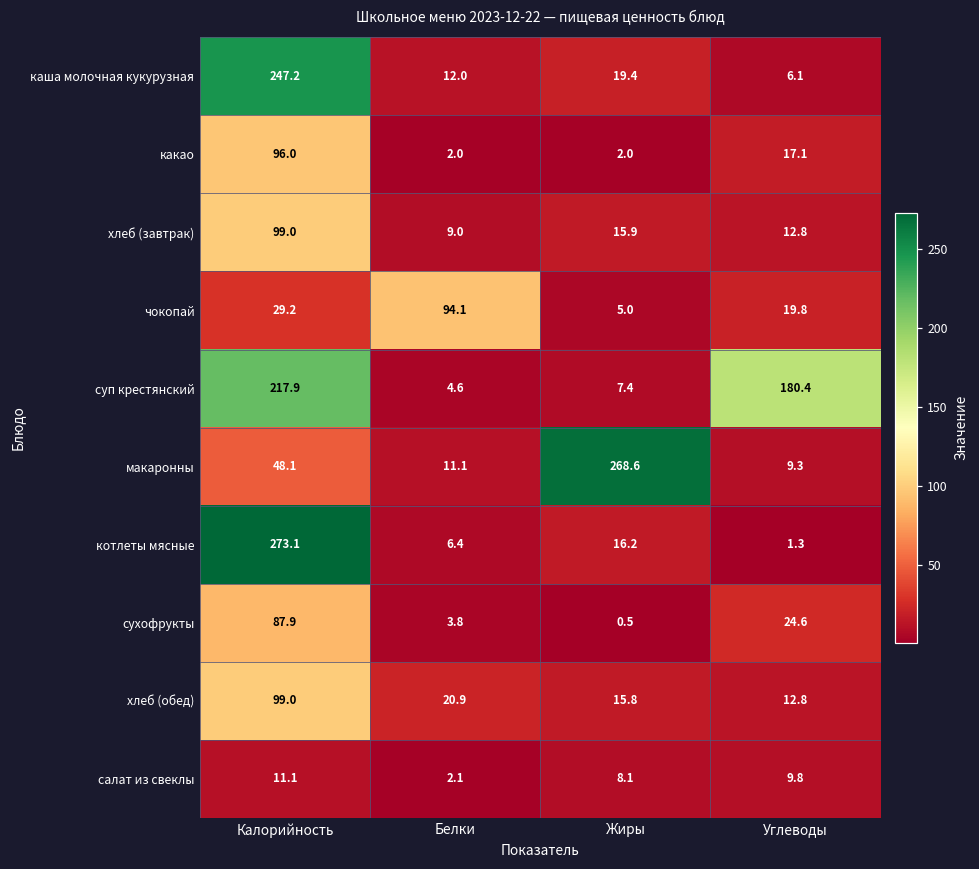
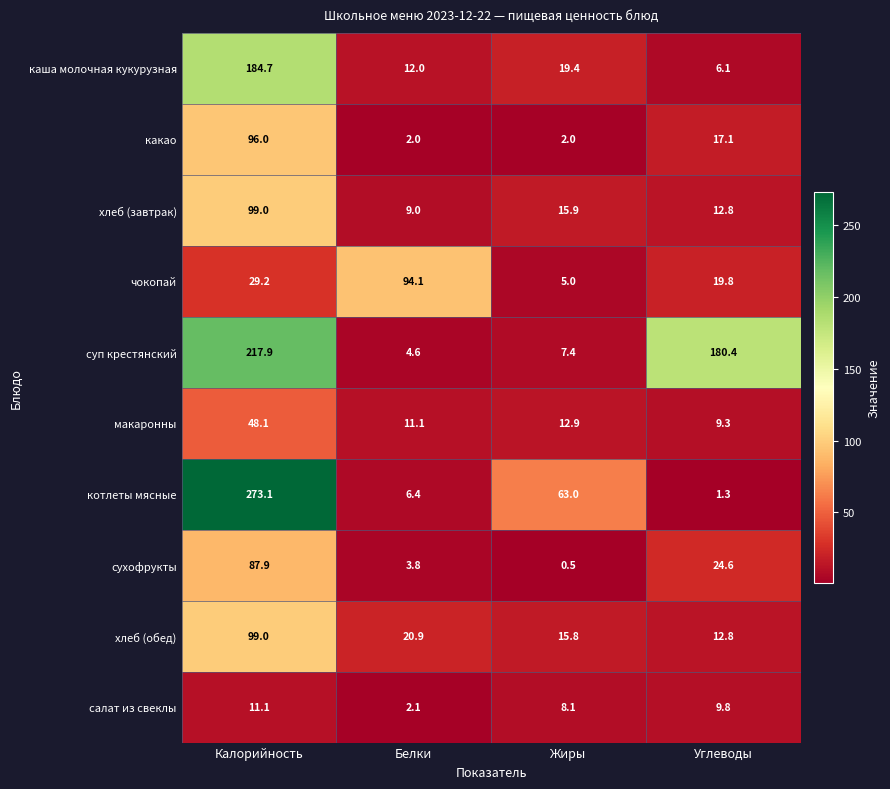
каша молочная кукурузная, Калорийность: 247.2 -> 184.7
макаронны, Жиры: 268.6 -> 12.9
котлеты мясные, Жиры: 16.2 -> 63.0
